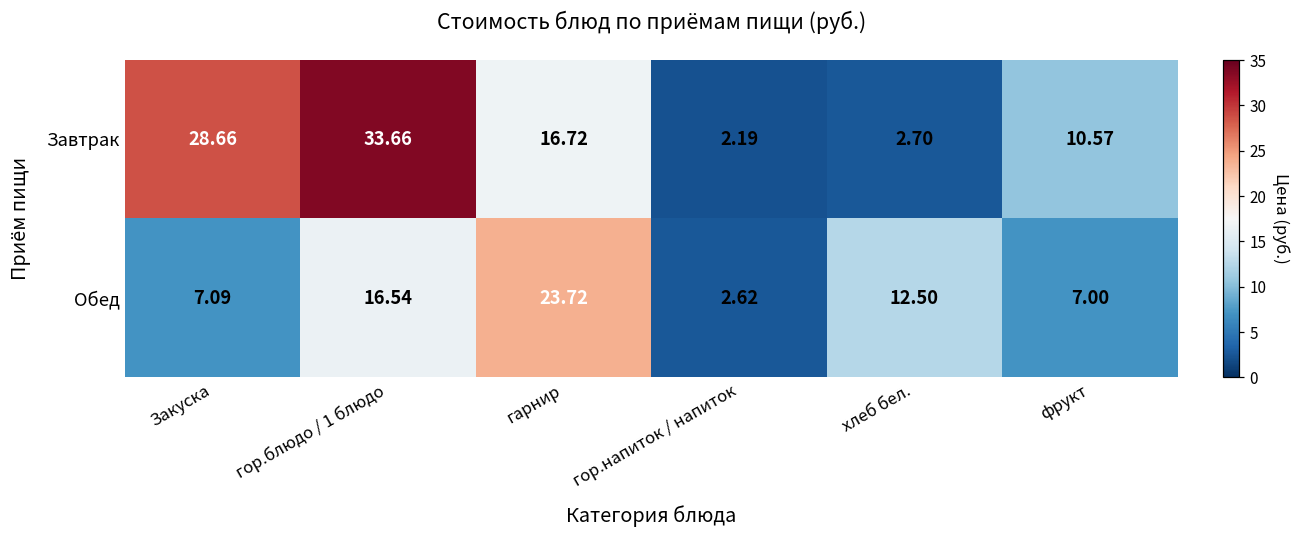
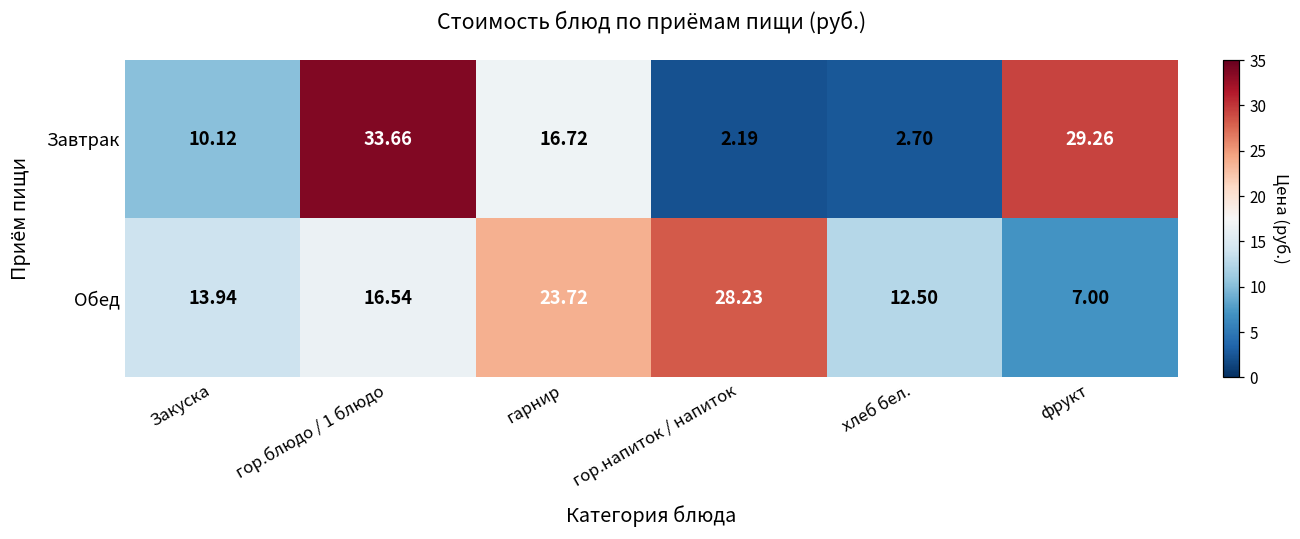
Завтрак, Закуска: 28.66 -> 10.12
Завтрак, фрукт: 10.57 -> 29.26
Обед, Закуска: 7.09 -> 13.94
Обед, гор.напиток / напиток: 2.62 -> 28.23
